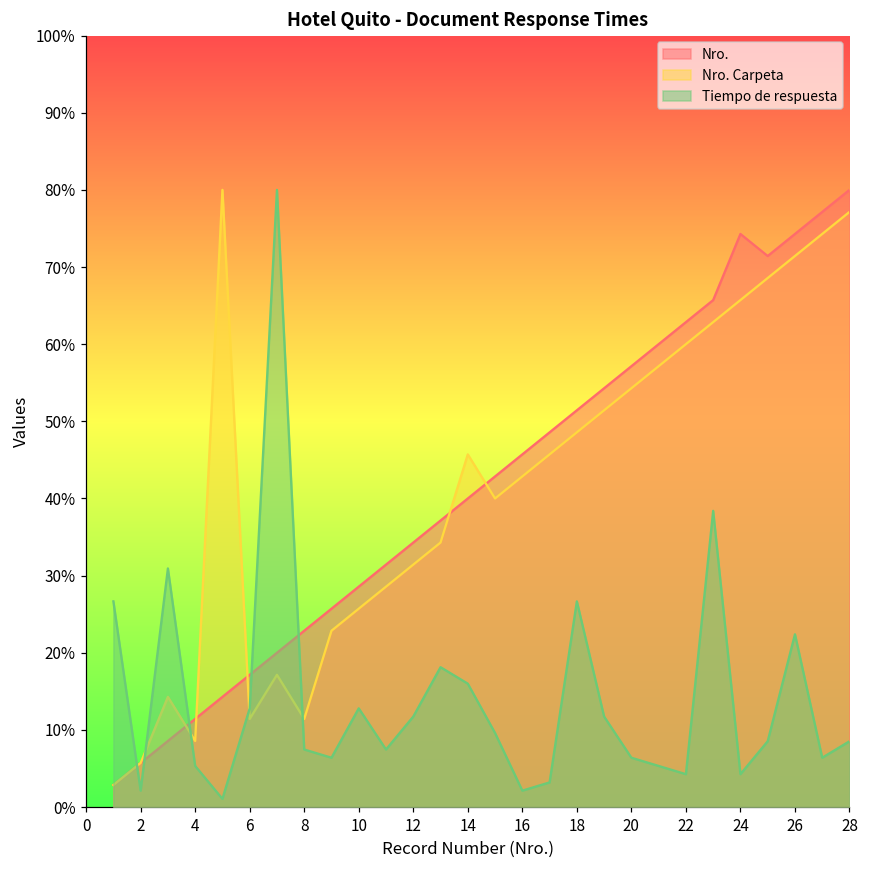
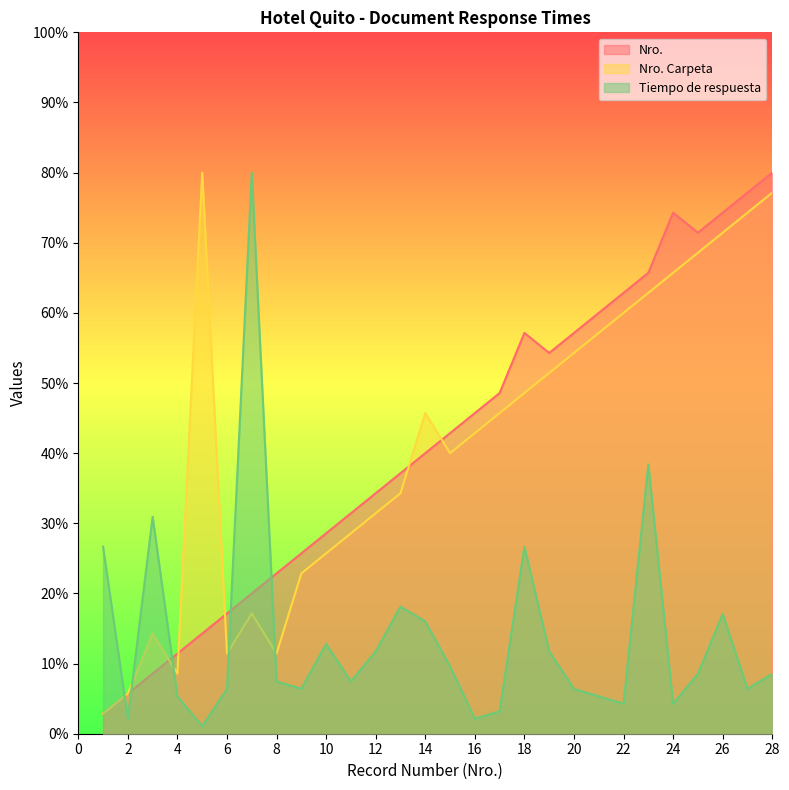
Tiempo de respuesta, 6: 13% -> 6%
Nro., 18: 51% -> 57%
Tiempo de respuesta, 26: 22% -> 17%
